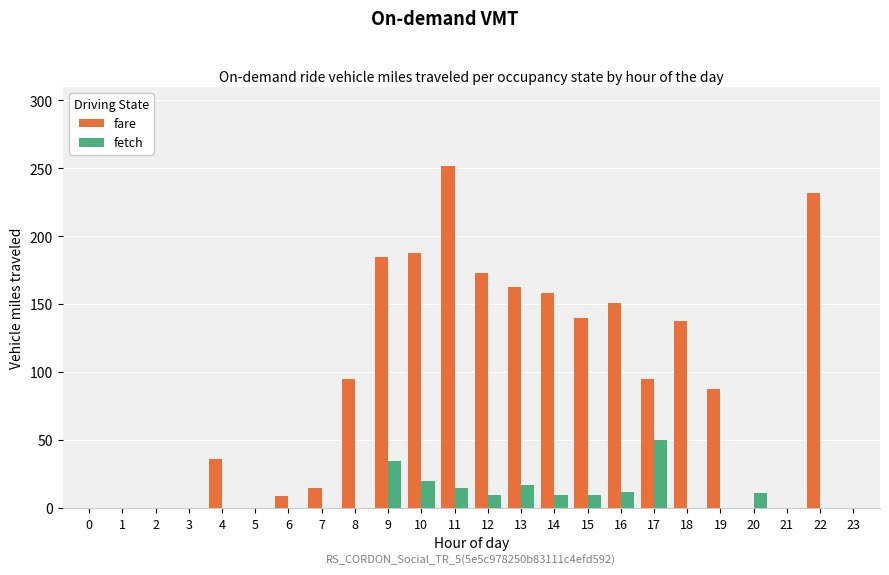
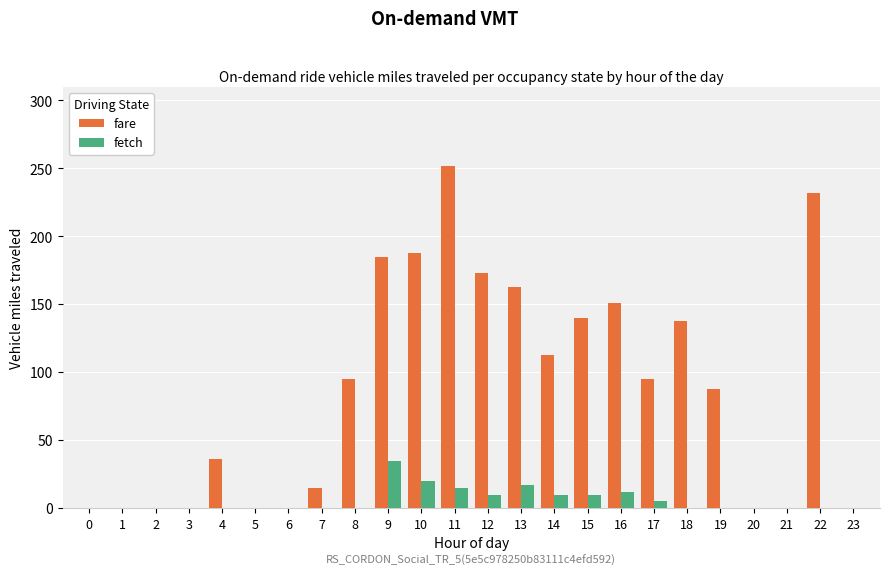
fare, 6: 9 -> 0
fare, 14: 158 -> 113
fetch, 17: 50 -> 5
fetch, 20: 11 -> 0
